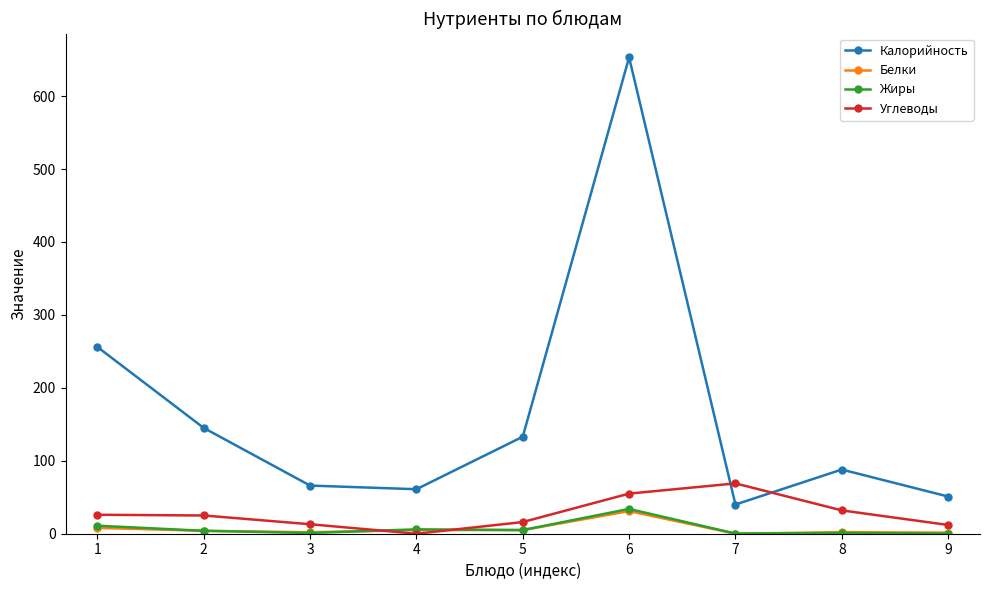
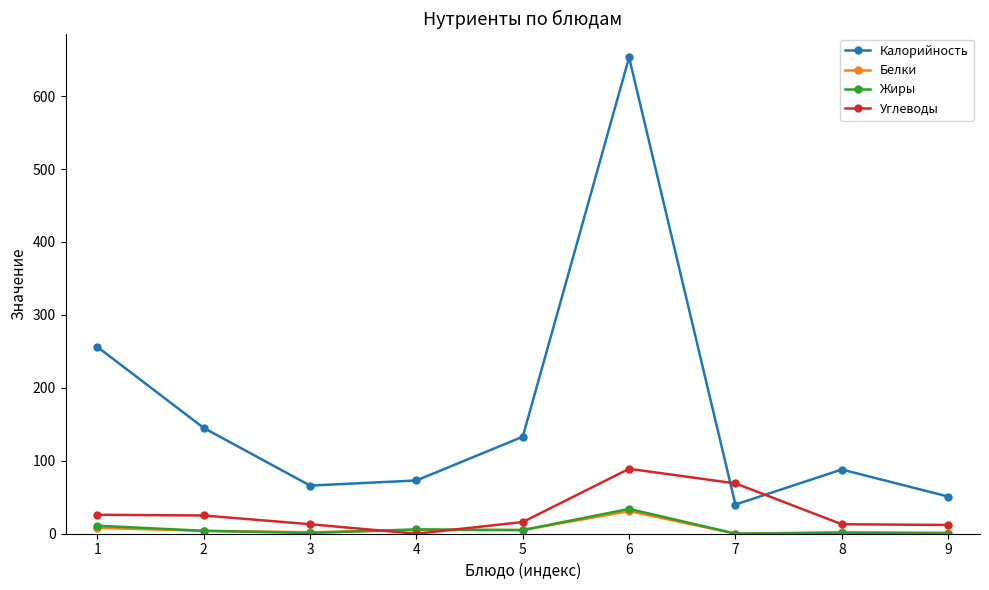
Калорийность, 4: 60 -> 70
Углеводы, 6: 60 -> 90
Углеводы, 8: 30 -> 10
